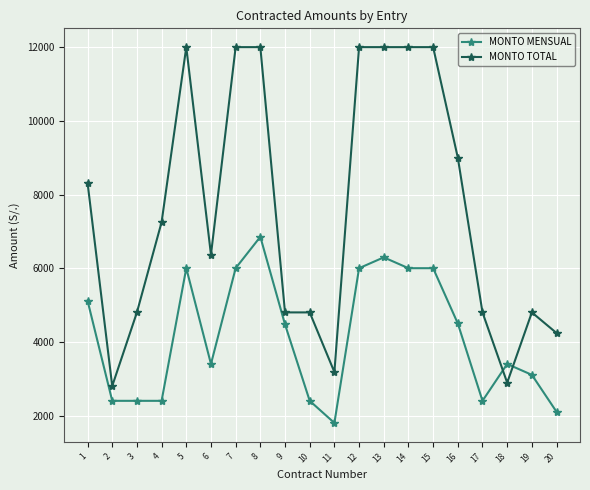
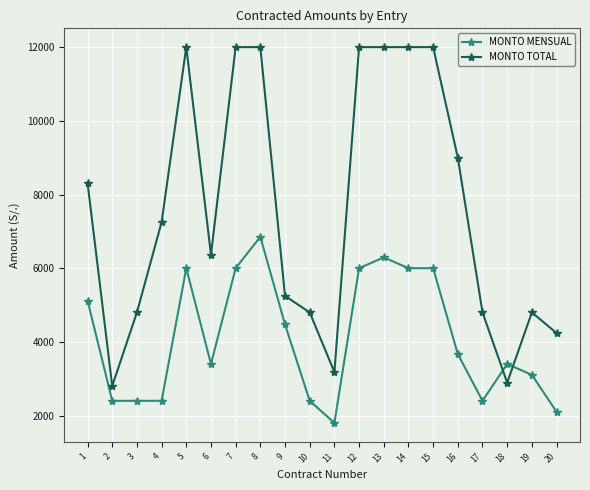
MONTO TOTAL, 9: 4800 -> 5200
MONTO MENSUAL, 16: 4500 -> 3700
